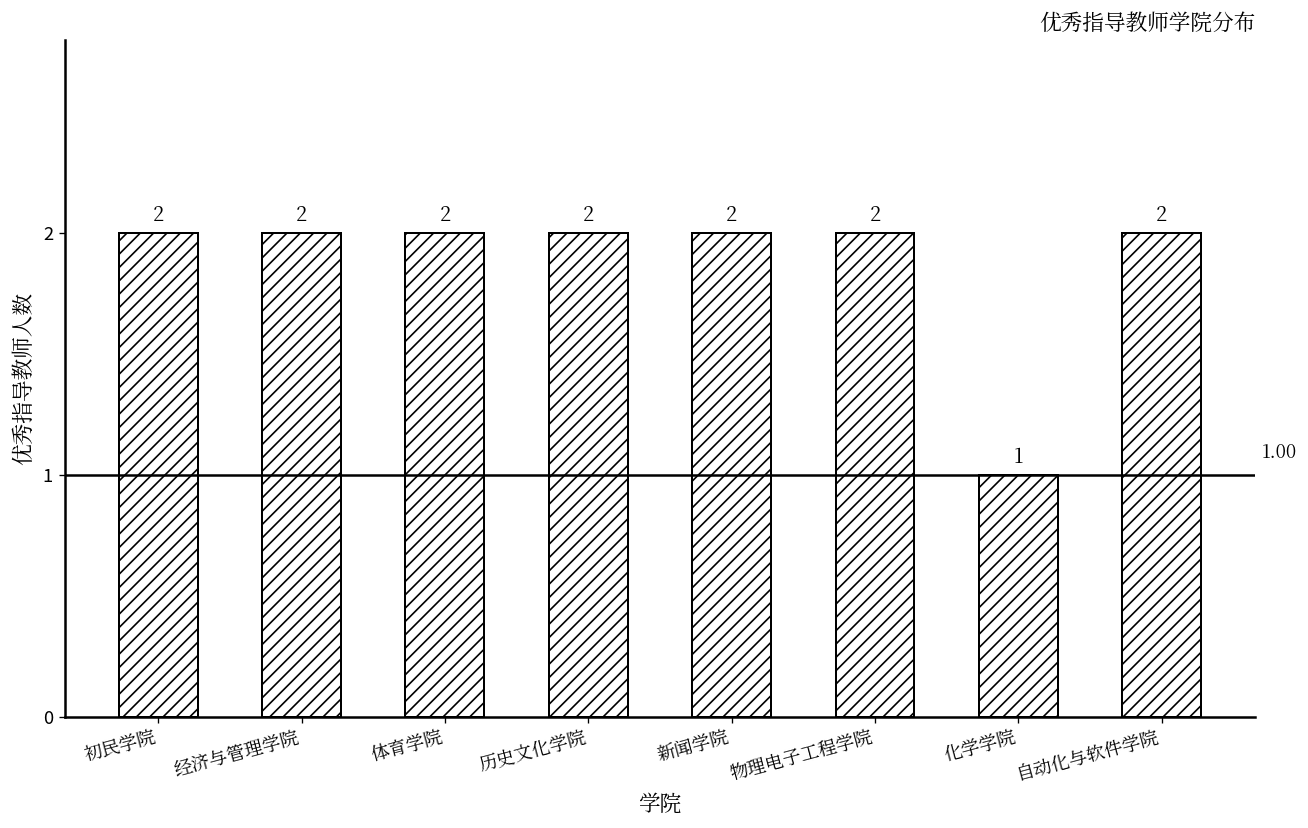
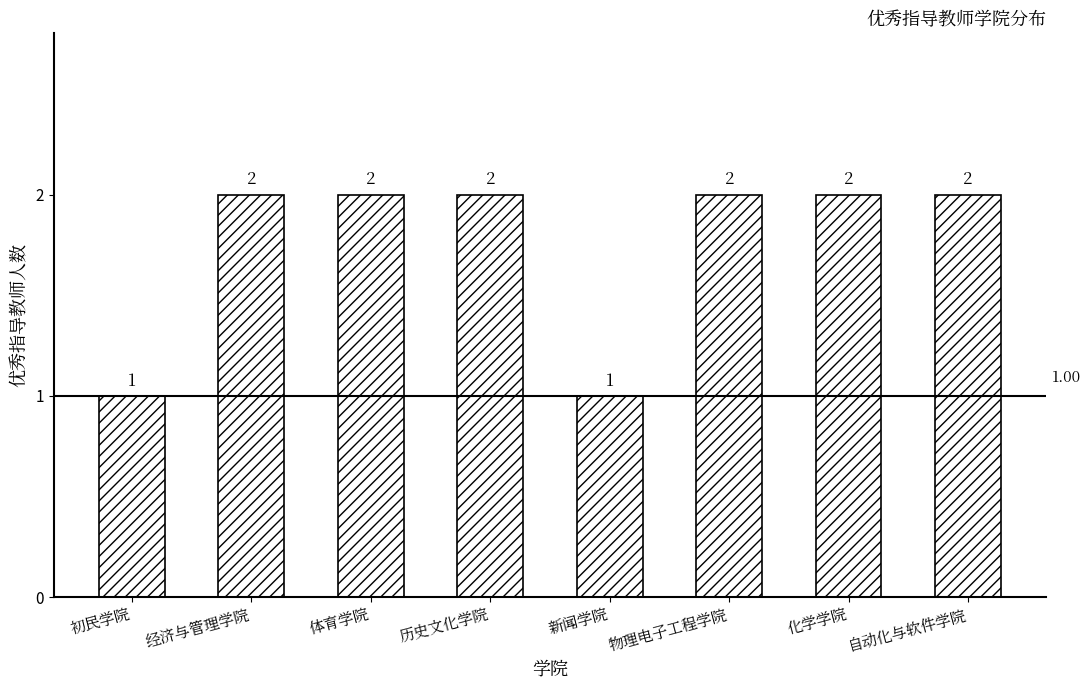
初民学院: 2 -> 1
新闻学院: 2 -> 1
化学学院: 1 -> 2
